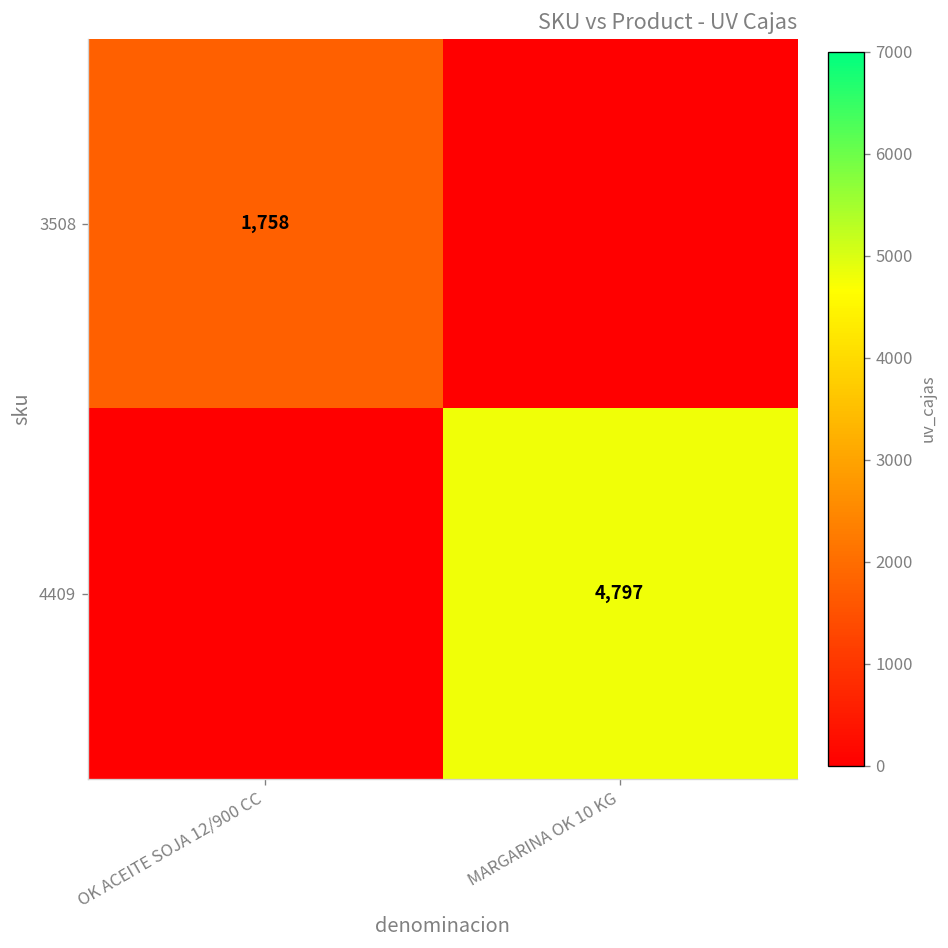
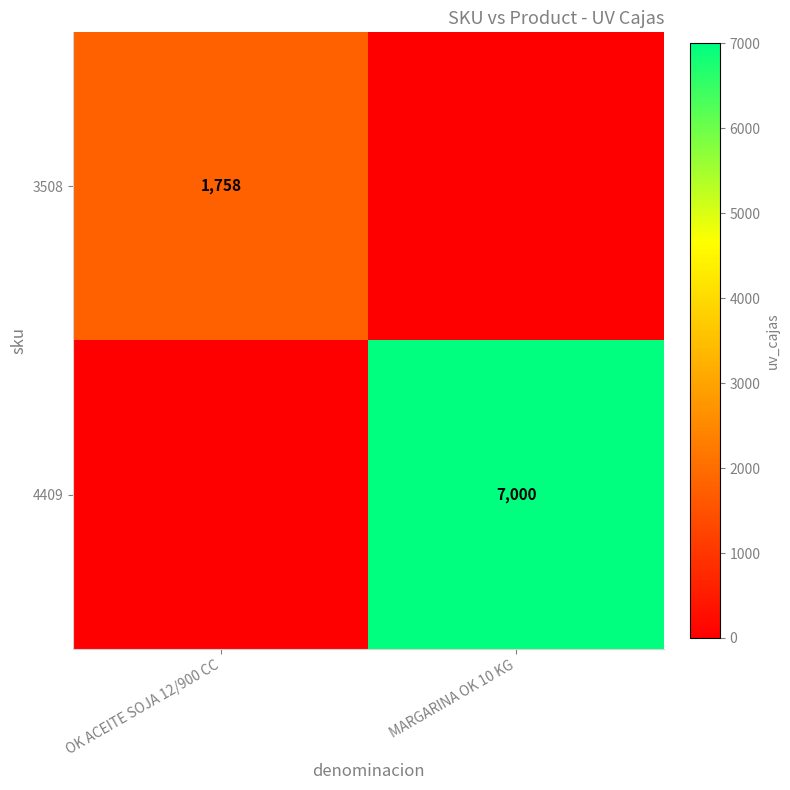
4409, MARGARINA OK 10 KG: 4,797 -> 7,000
